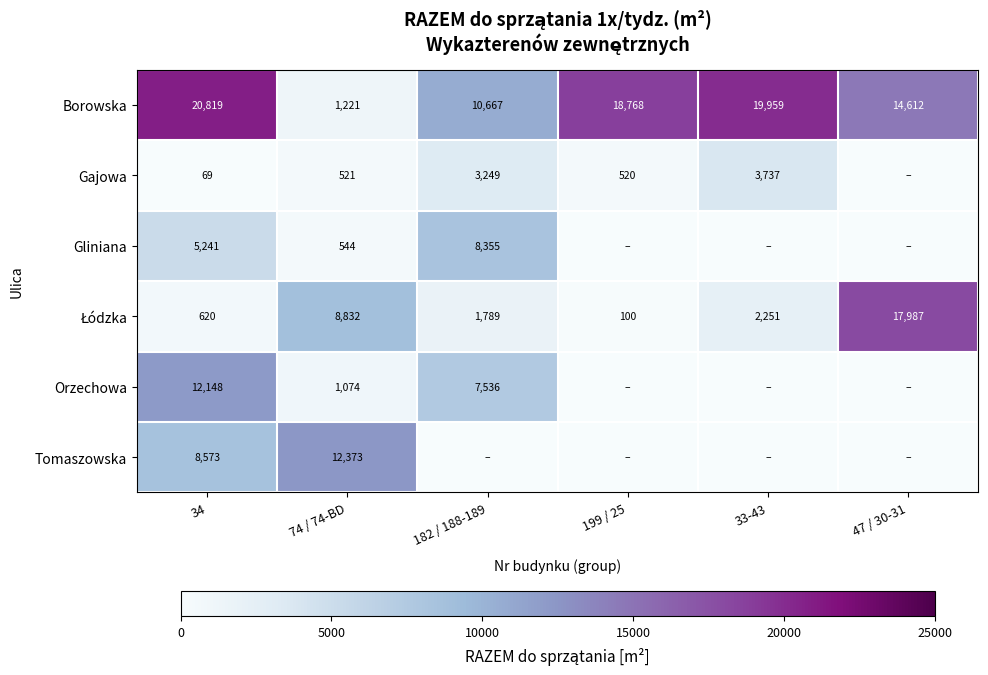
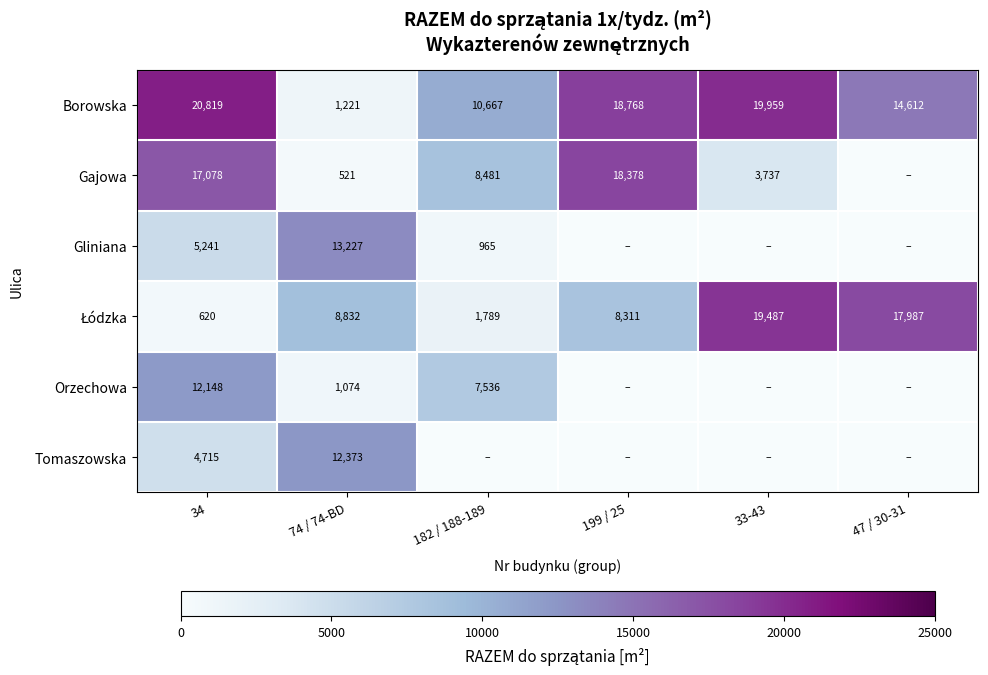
Gajowa, 34: 69 -> 17,078
Gajowa, 182 / 188-189: 3,249 -> 8,481
Gajowa, 199 / 25: 520 -> 18,378
Gliniana, 74 / 74-BD: 544 -> 13,227
Gliniana, 182 / 188-189: 8,355 -> 965
Łódzka, 199 / 25: 100 -> 8,311
Łódzka, 33-43: 2,251 -> 19,487
Tomaszowska, 34: 8,573 -> 4,715
